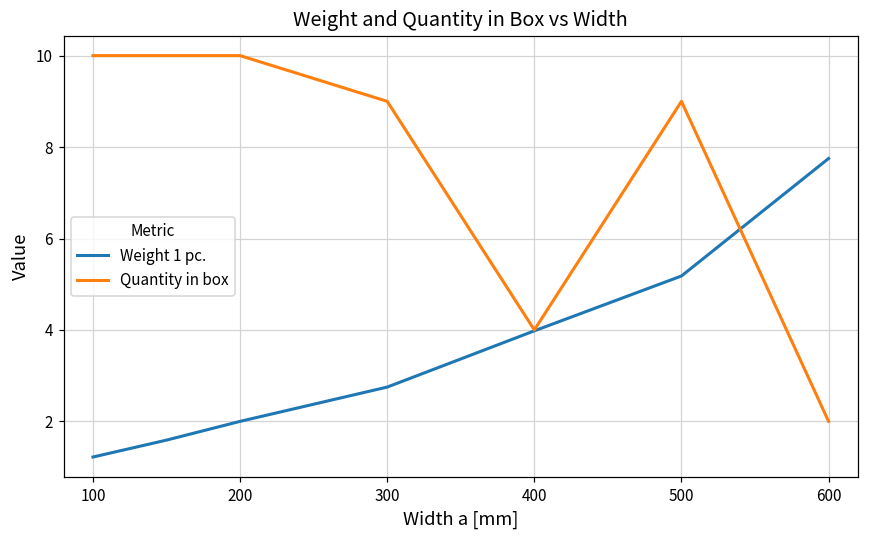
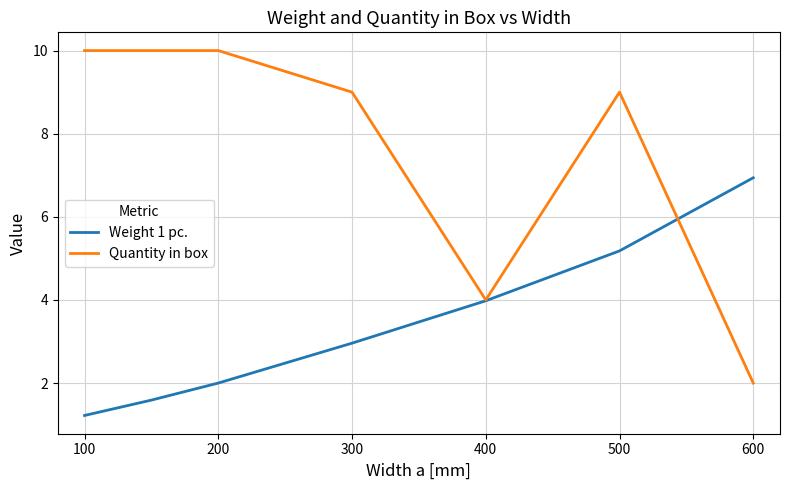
Weight 1 pc., 300: 2.8 -> 3.0
Weight 1 pc., 600: 7.8 -> 6.9
